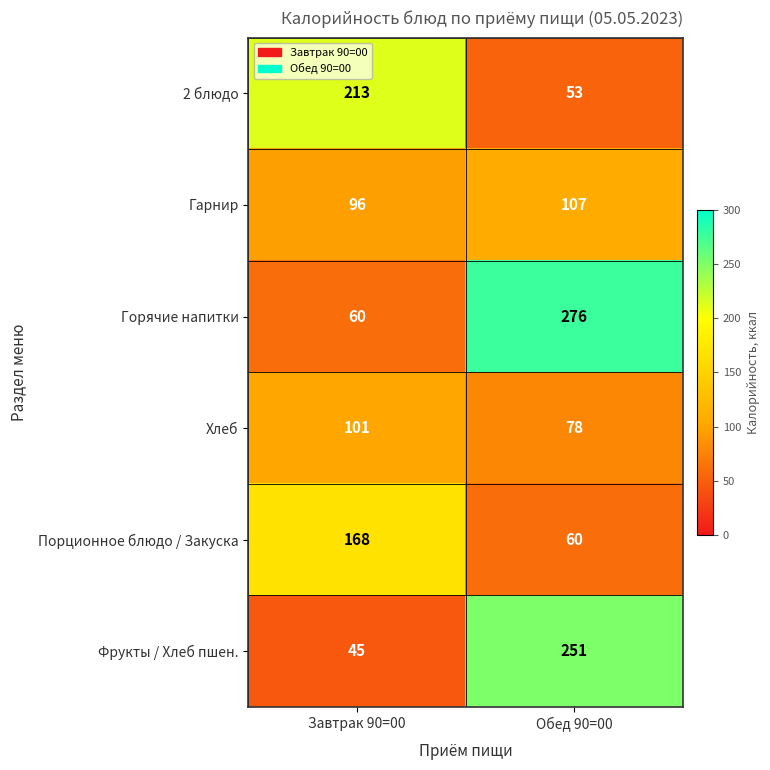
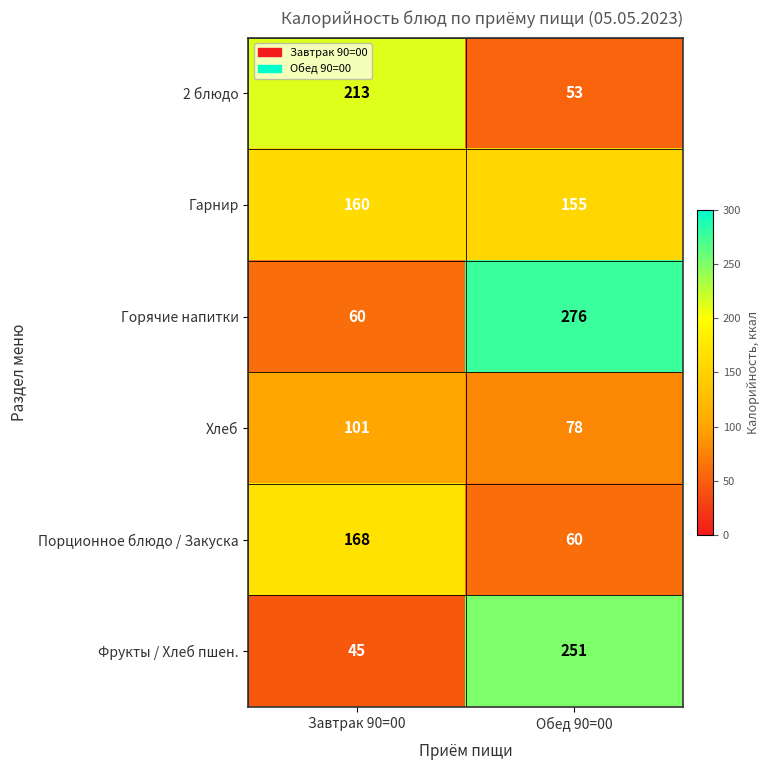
Гарнир, Завтрак 90=00: 96 -> 160
Гарнир, Обед 90=00: 107 -> 155
